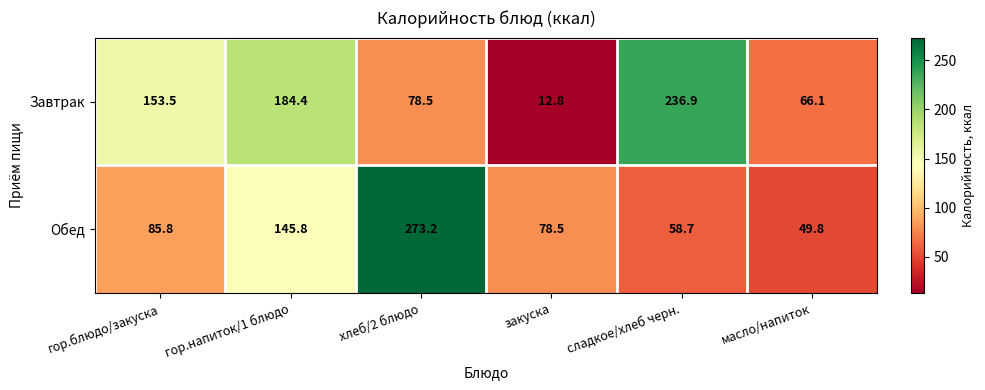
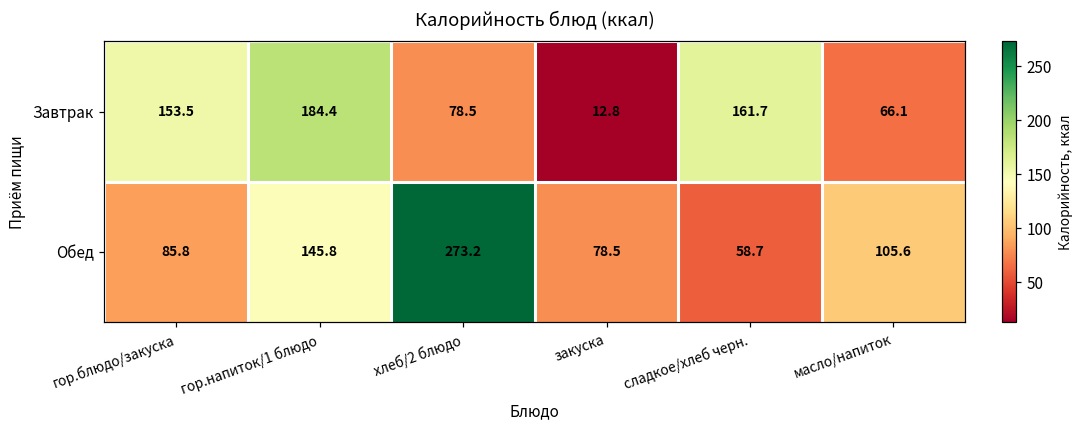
Завтрак, сладкое/хлеб черн.: 236.9 -> 161.7
Обед, масло/напиток: 49.8 -> 105.6
